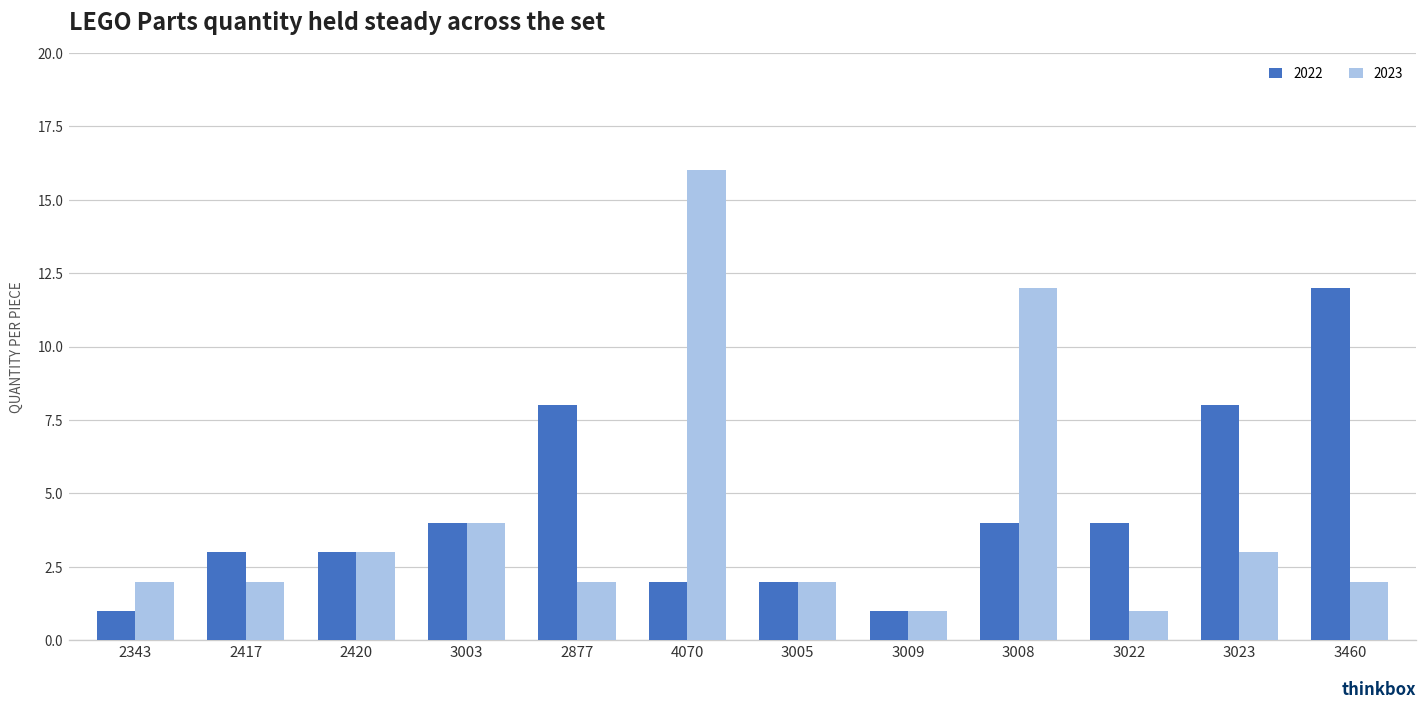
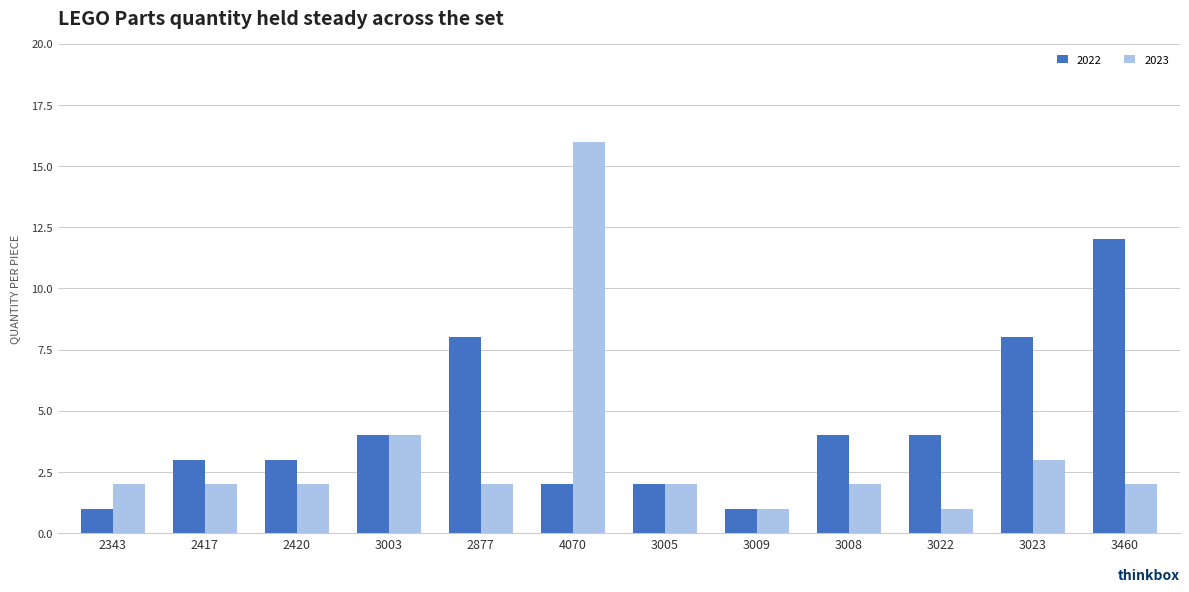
2023, 2420: 3 -> 2
2023, 3008: 12 -> 2
